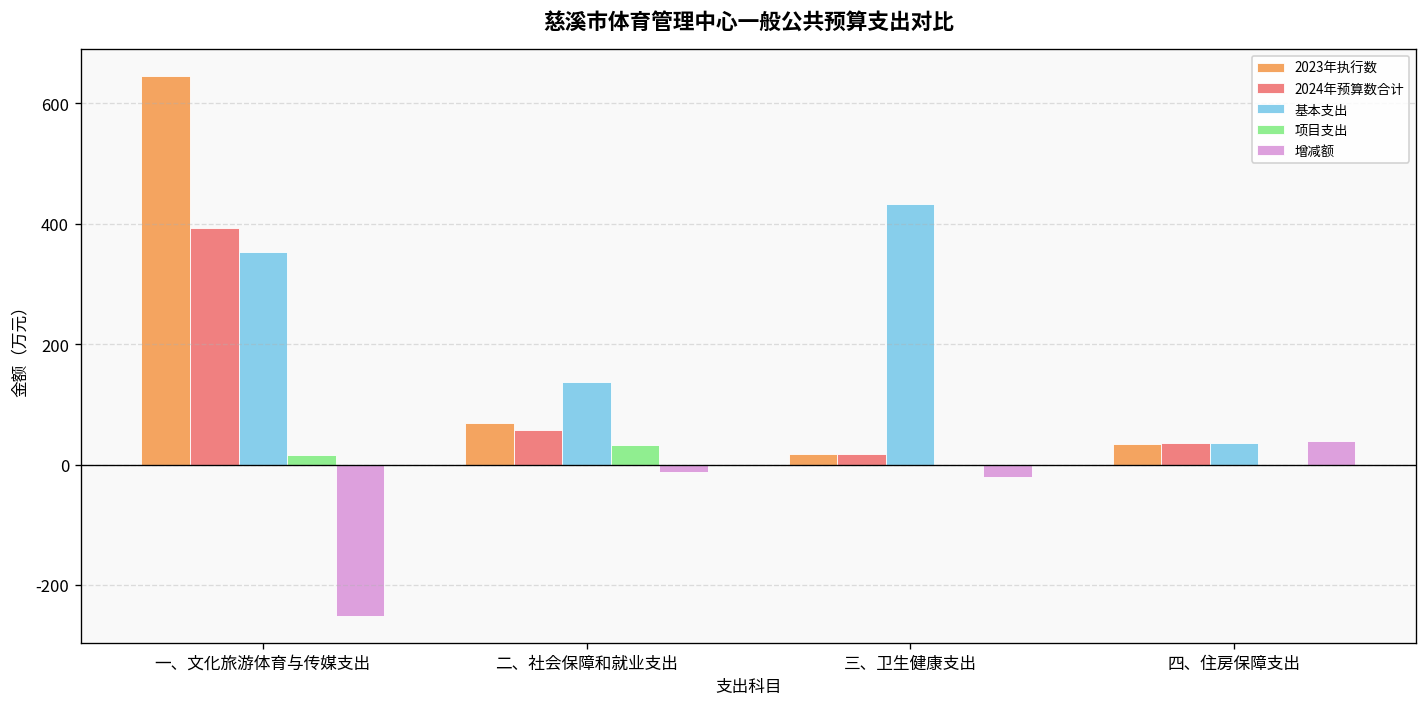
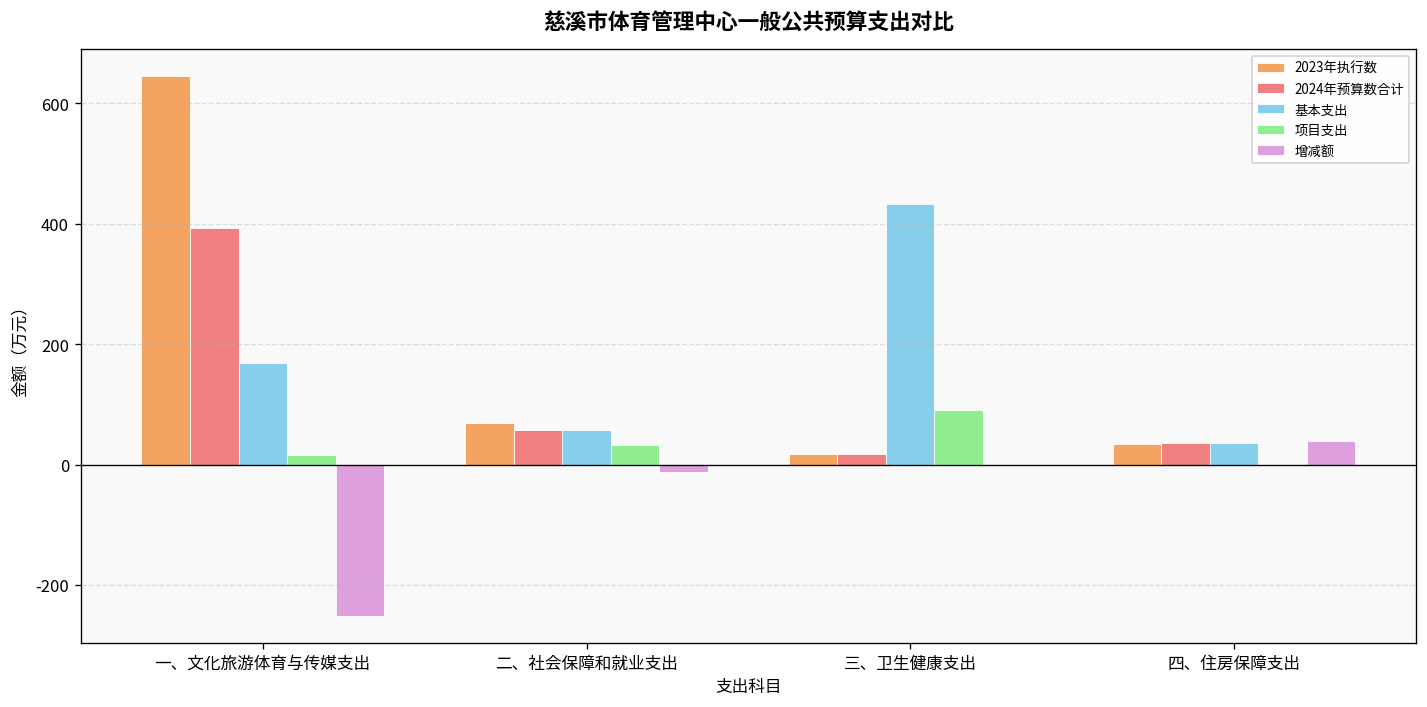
基本支出, 一、文化旅游体育与传媒支出: 350 -> 170
基本支出, 二、社会保障和就业支出: 140 -> 60
项目支出, 三、卫生健康支出: 0 -> 90
增减额, 三、卫生健康支出: -20 -> 0
